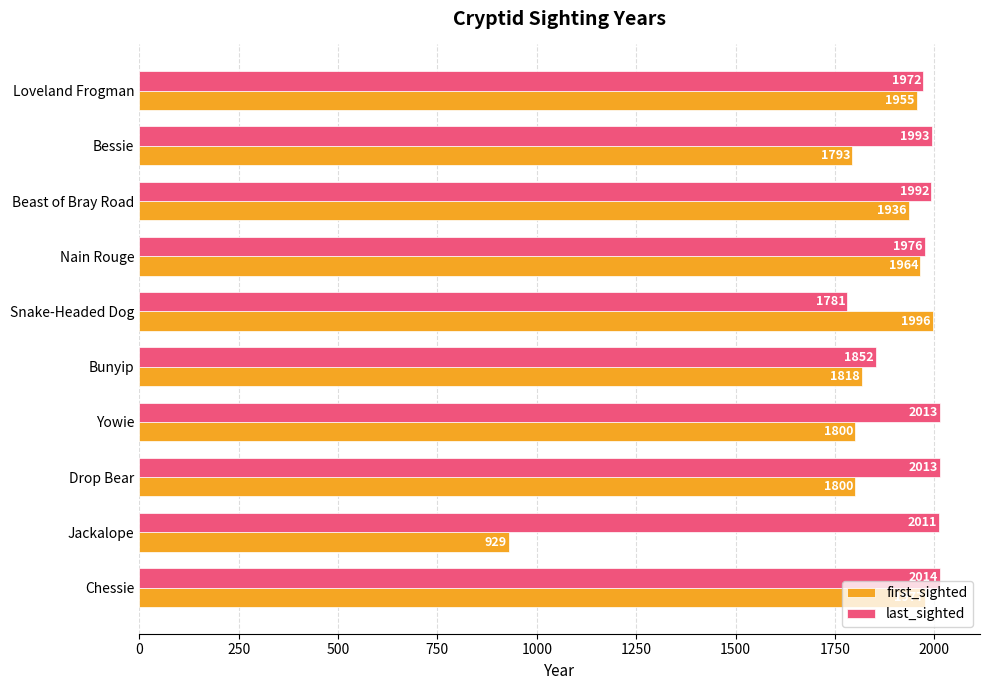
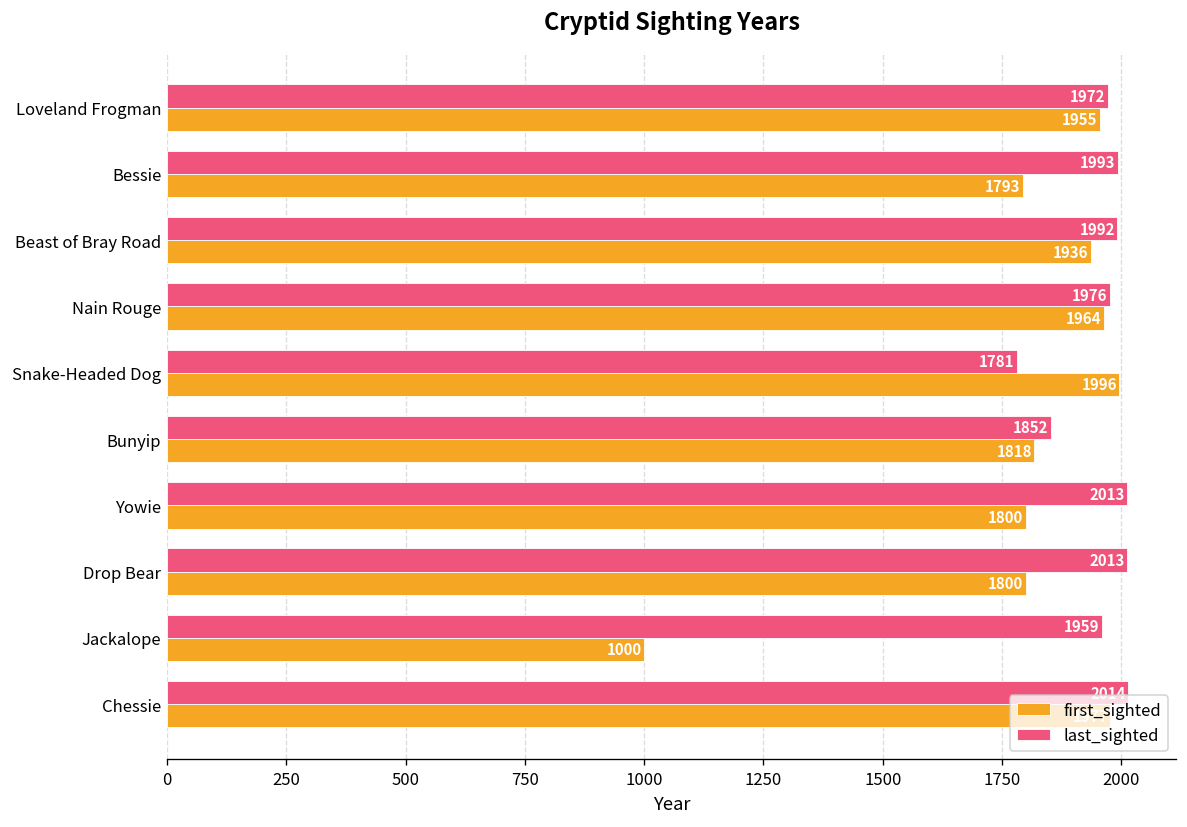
last_sighted, Jackalope: 2011 -> 1959
first_sighted, Jackalope: 929 -> 1000
